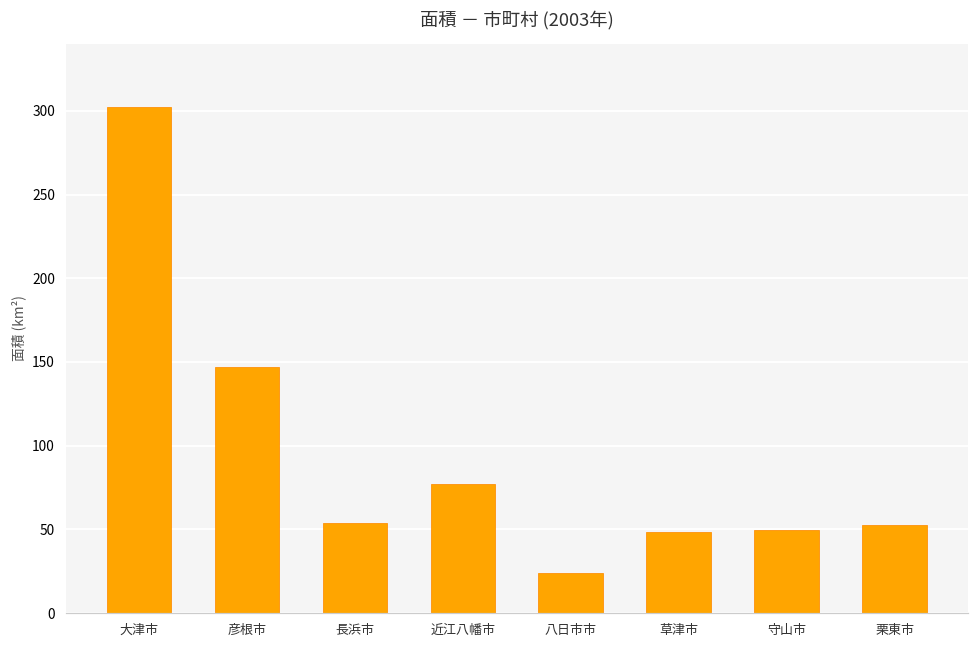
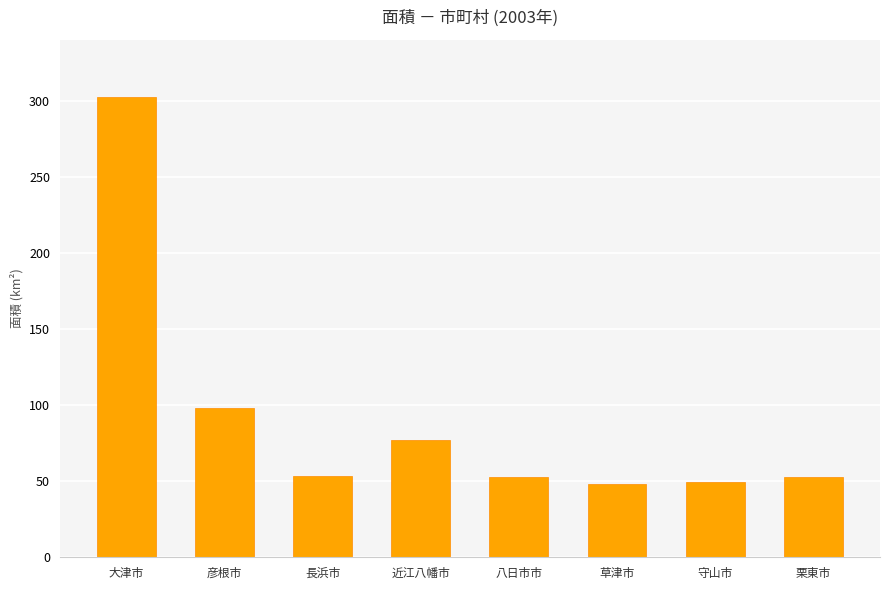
彦根市: 147 -> 98
八日市市: 24 -> 53
